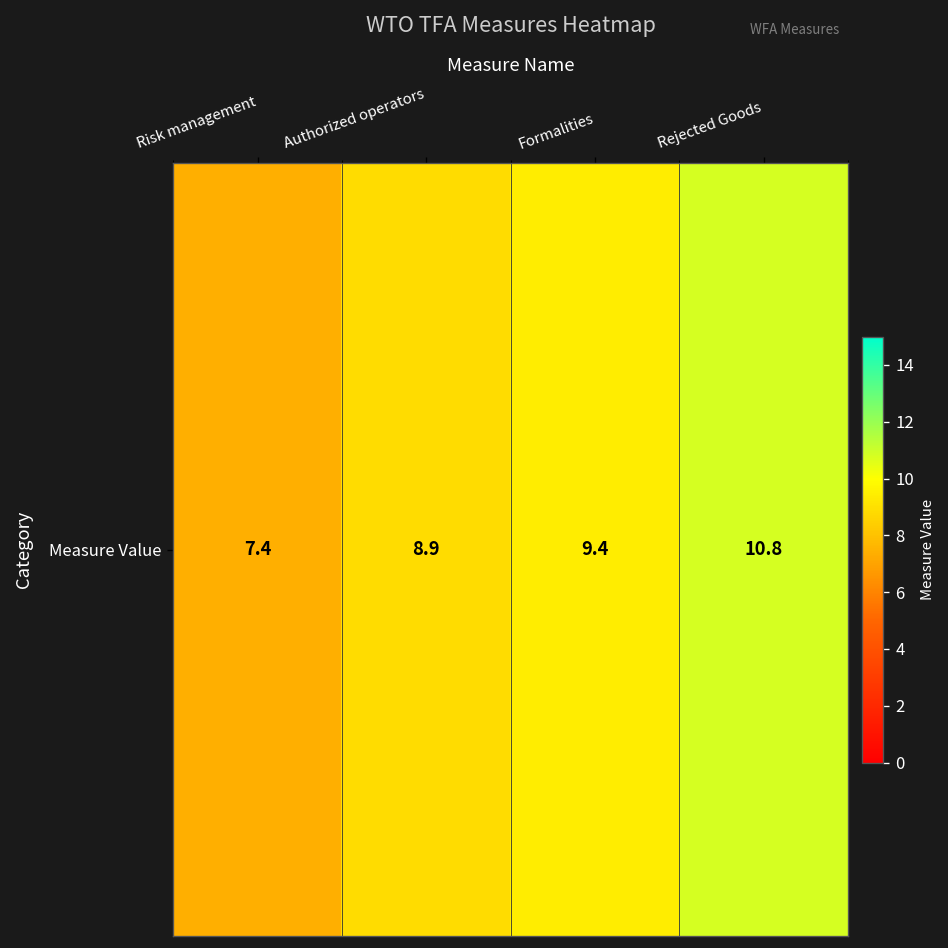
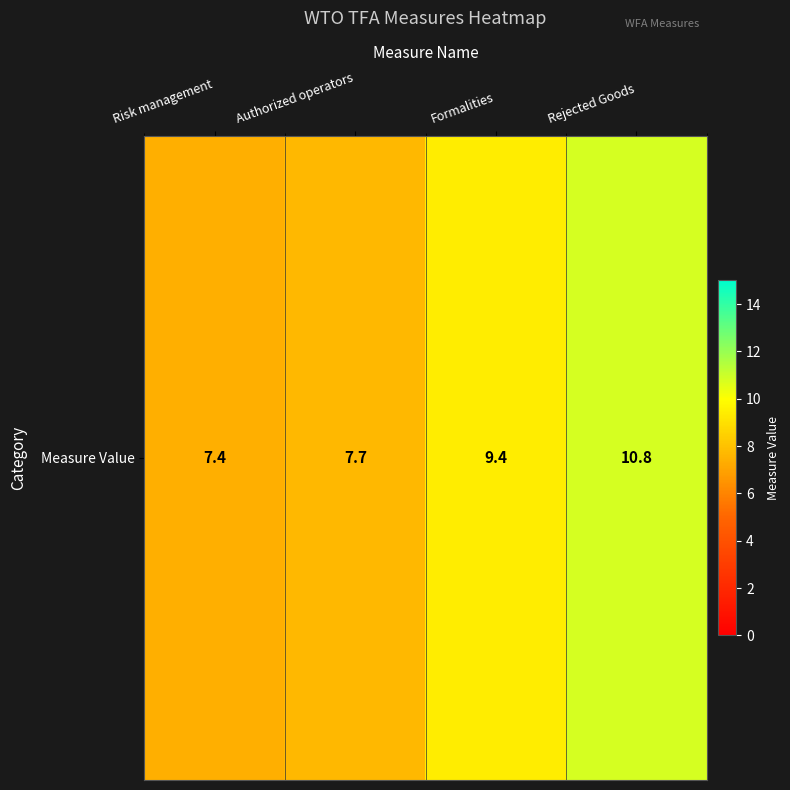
Measure Value, Authorized operators: 8.9 -> 7.7
